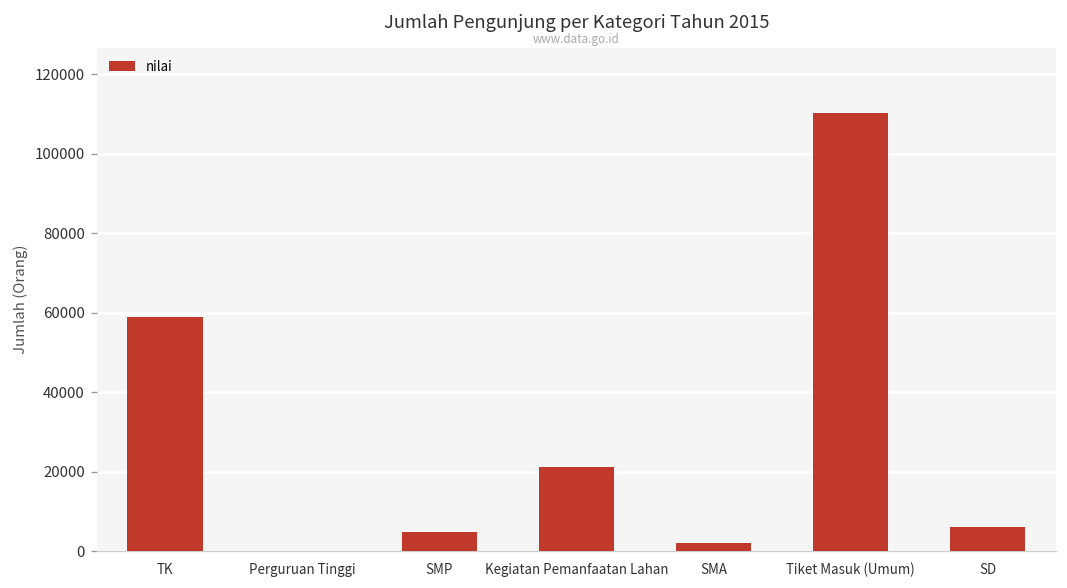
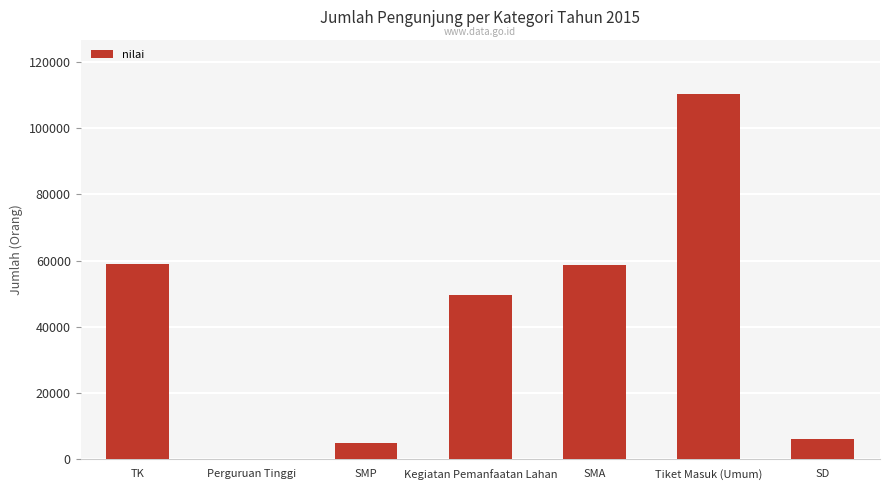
Kegiatan Pemanfaatan Lahan: 21000 -> 50000
SMA: 2000 -> 59000
